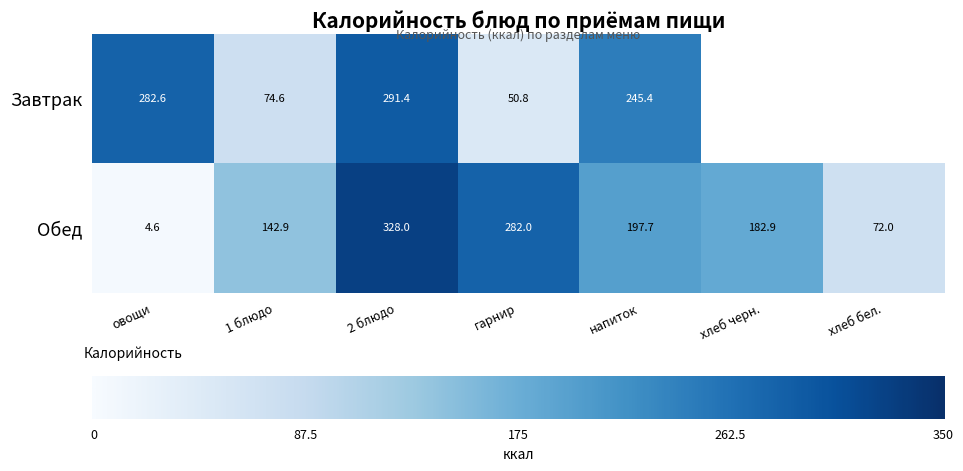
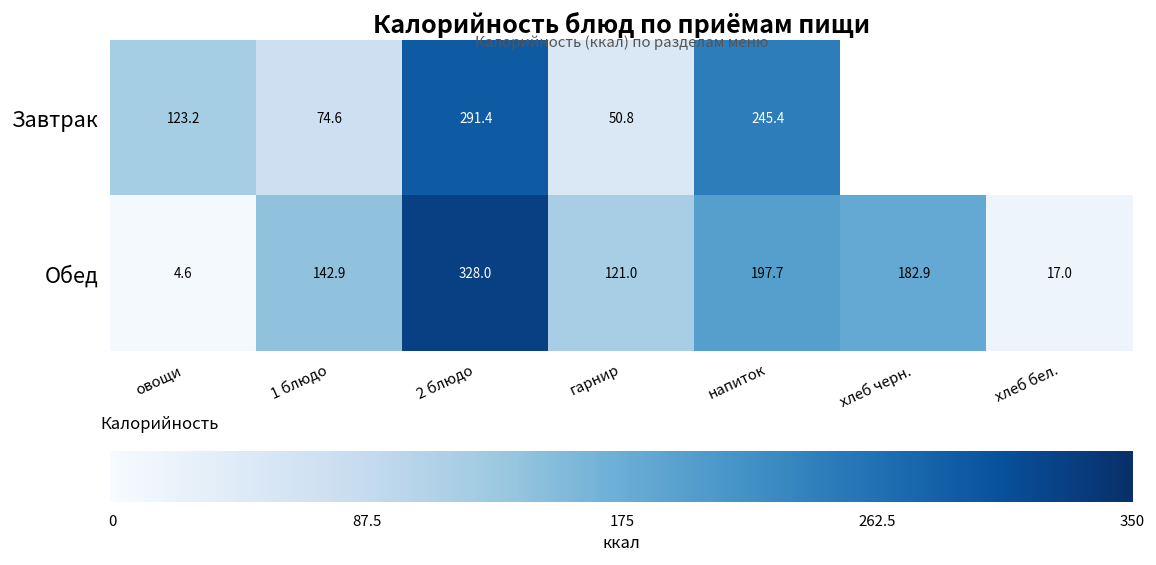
Завтрак, овощи: 282.6 -> 123.2
Обед, гарнир: 282.0 -> 121.0
Обед, хлеб бел.: 72.0 -> 17.0
